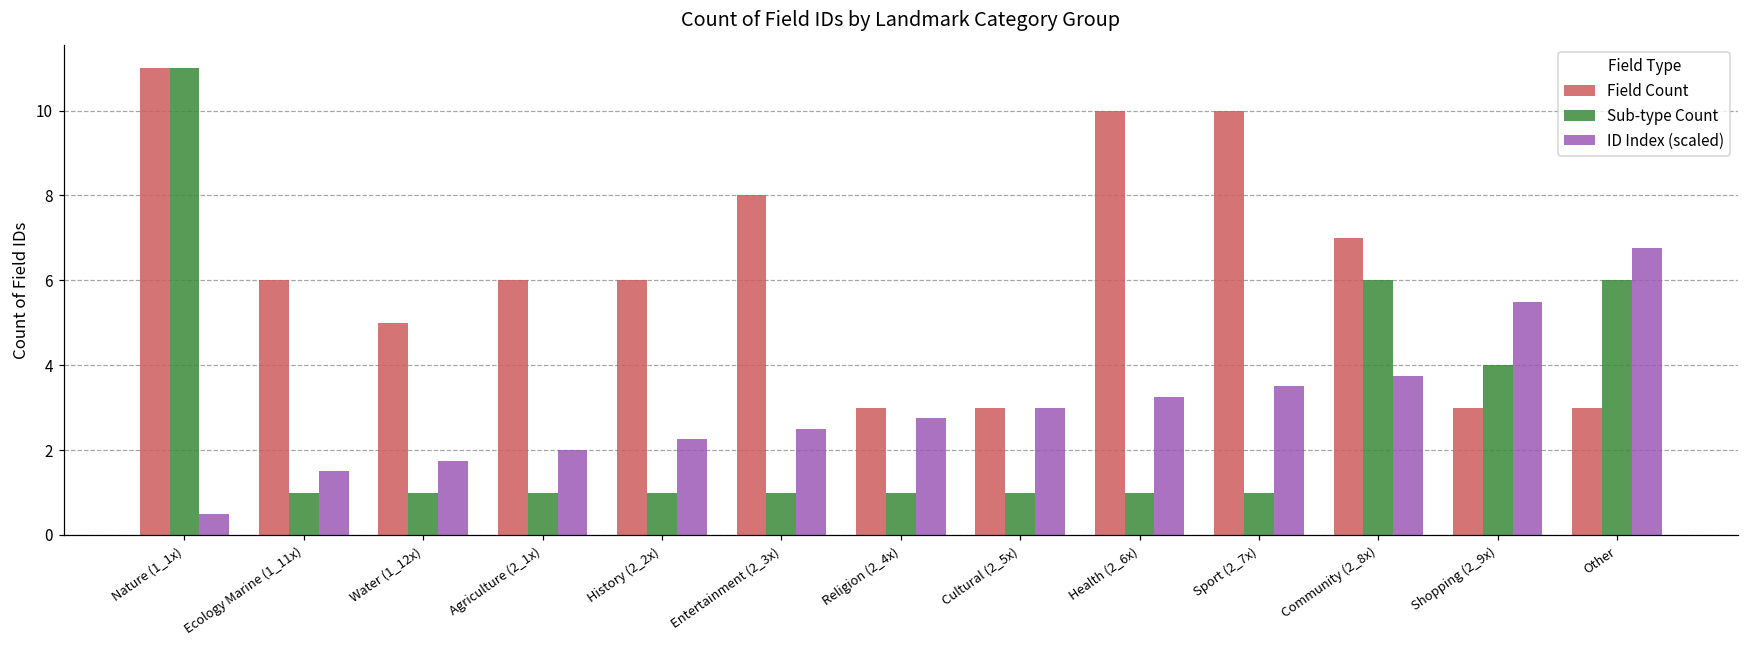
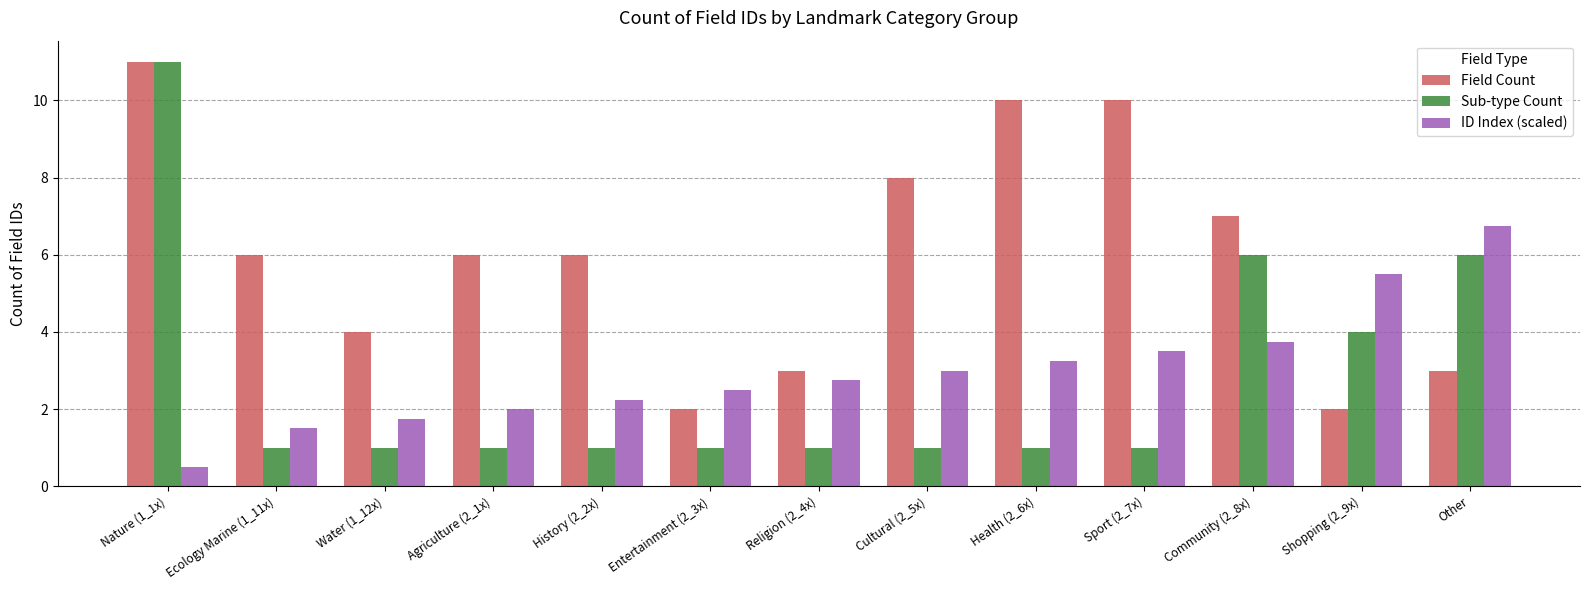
Field Count, Water (1_12x): 5 -> 4
Field Count, Entertainment (2_3x): 8 -> 2
Field Count, Cultural (2_5x): 3 -> 8
Field Count, Shopping (2_9x): 3 -> 2
